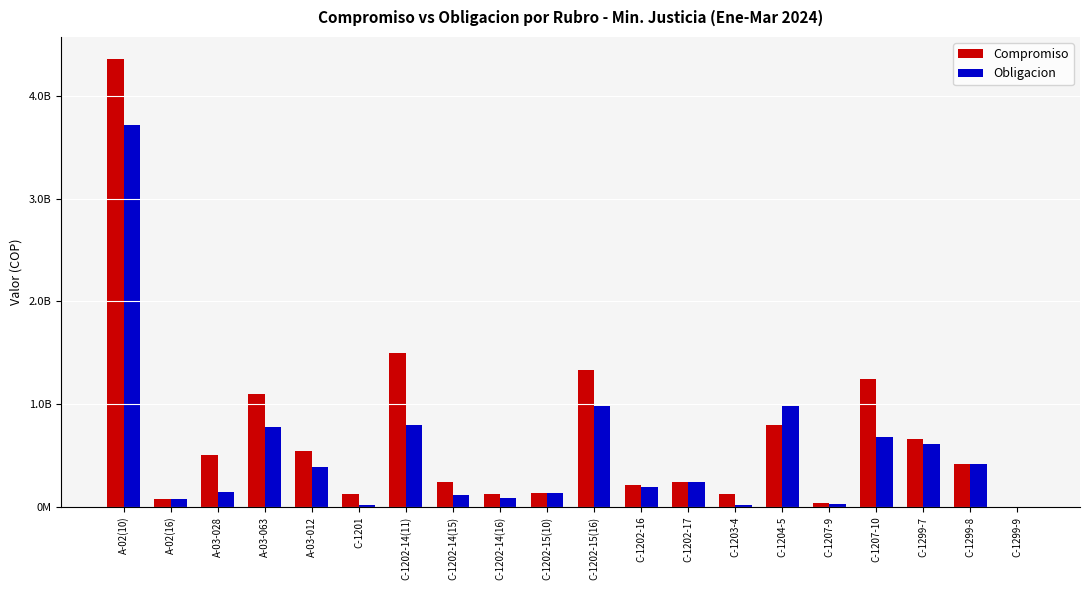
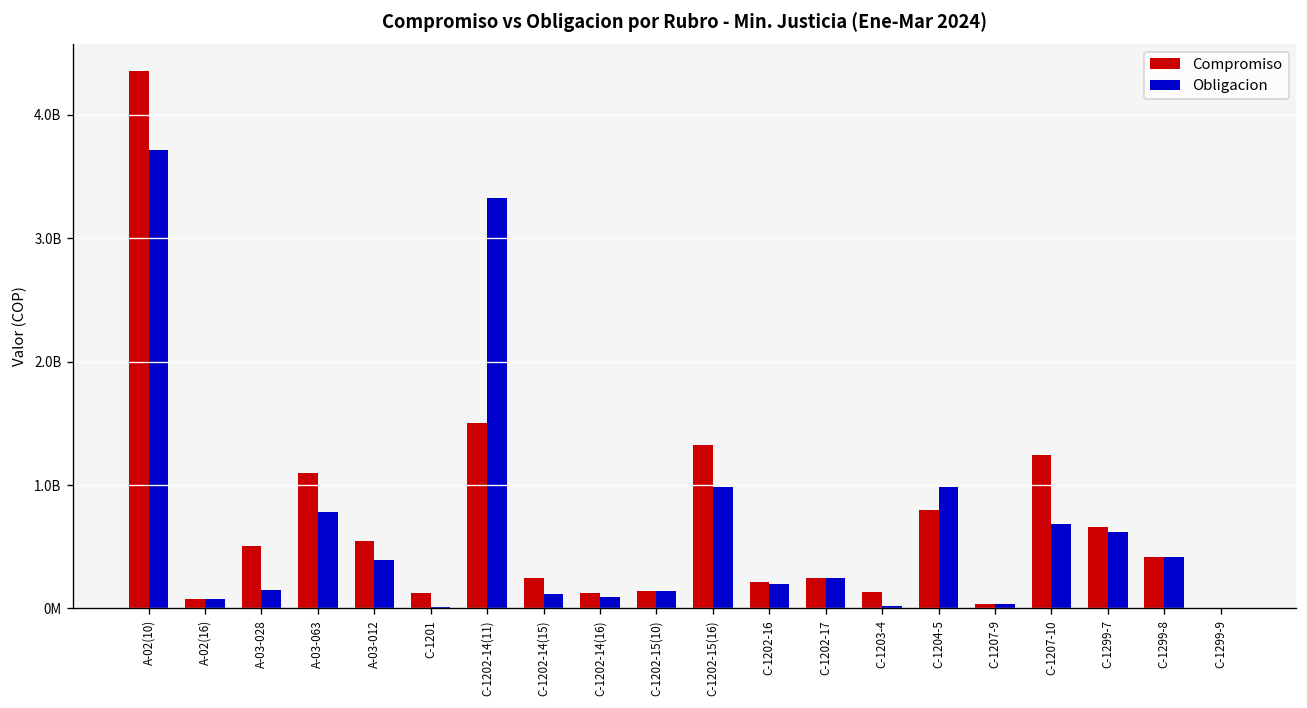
Obligacion, C-1202-14(11): 800000000 -> 3320000000
